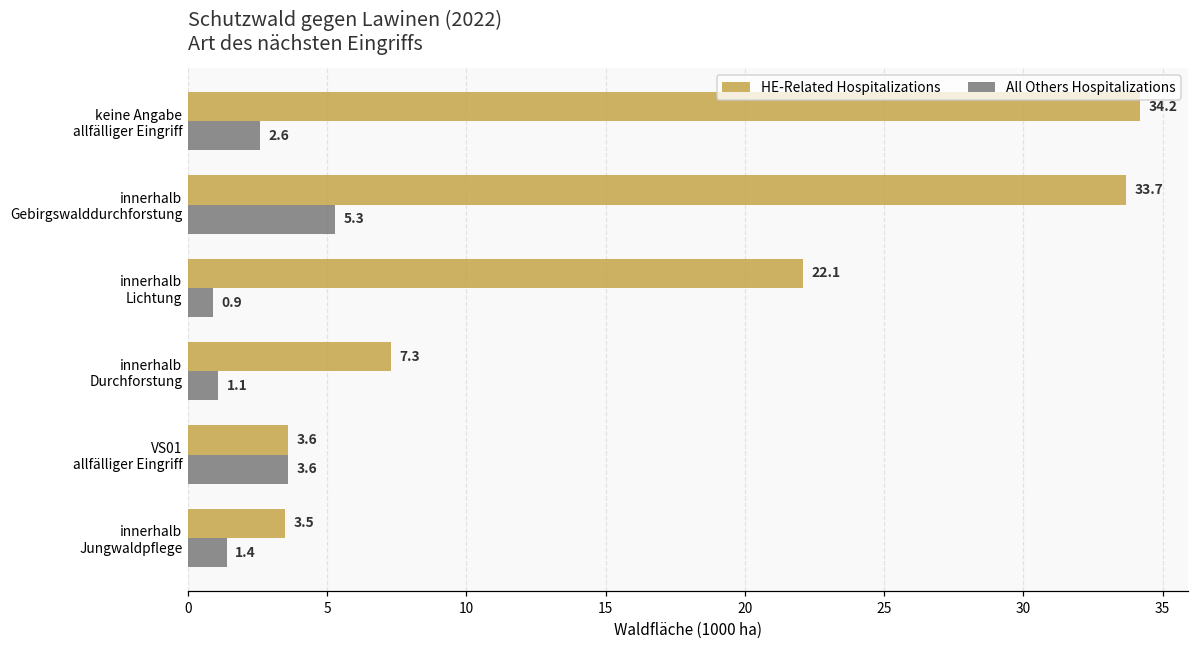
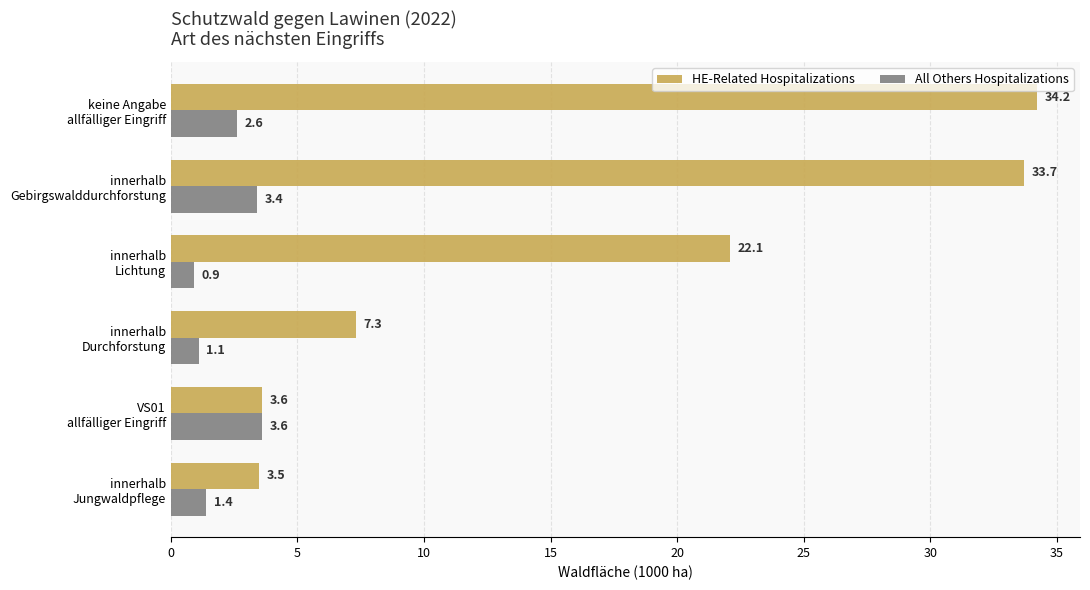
All Others Hospitalizations, innerhalb Gebirgswalddurchforstung: 5.3 -> 3.4
